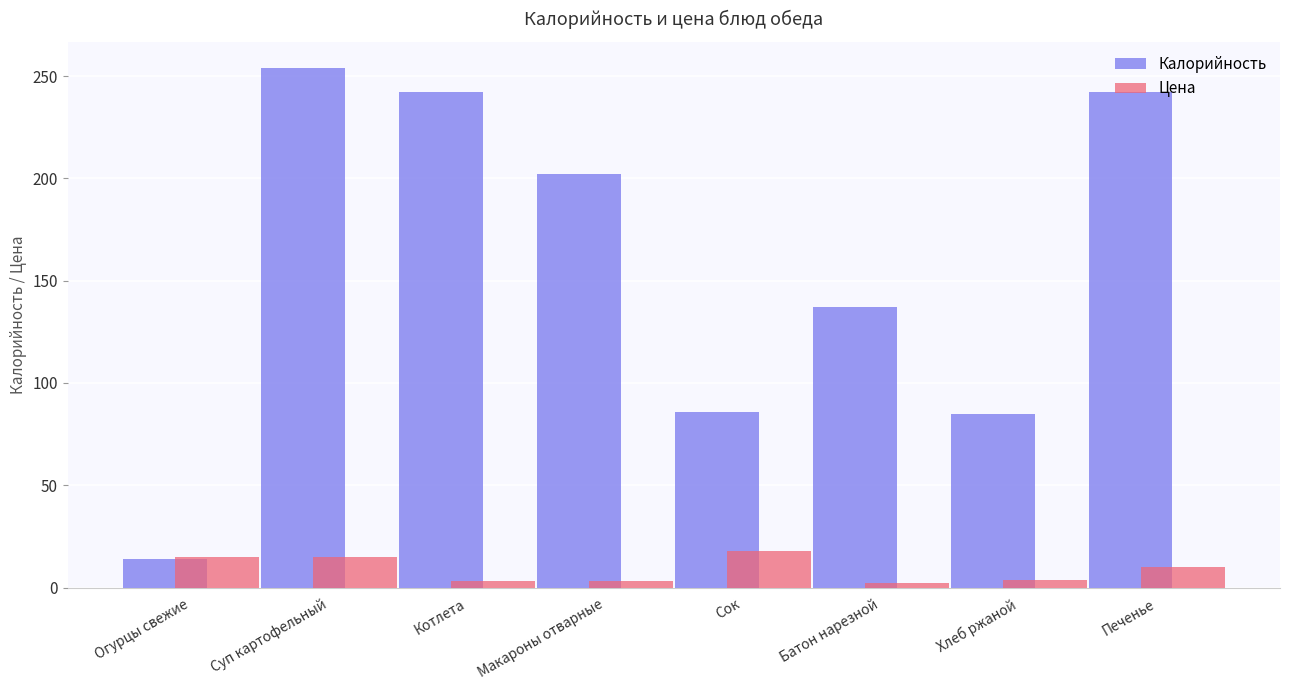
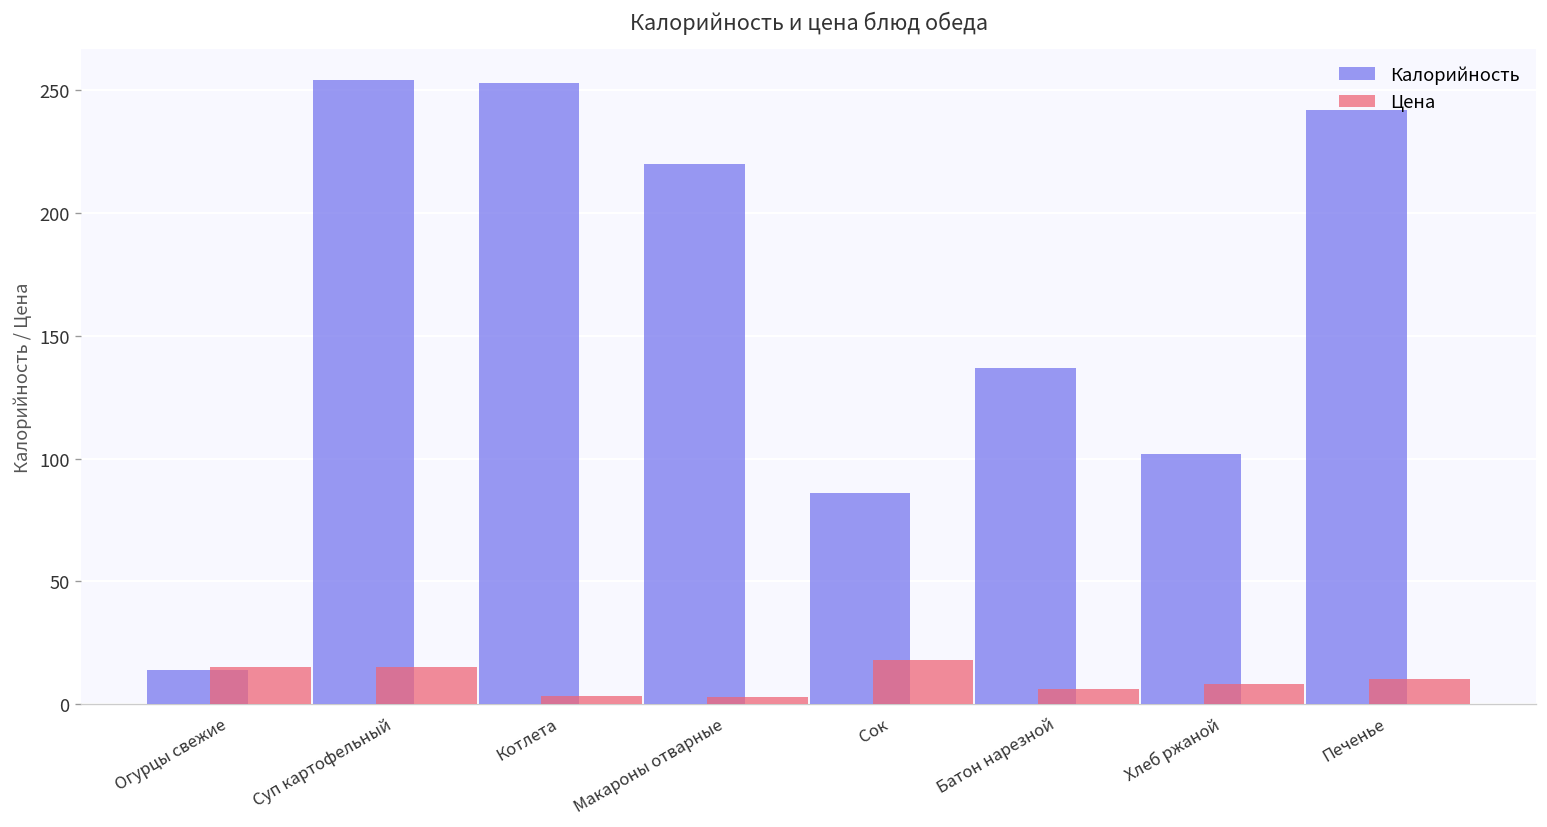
Калорийность, Котлета: 242 -> 253
Калорийность, Макароны отварные: 202 -> 220
Цена, Батон нарезной: 2 -> 6
Калорийность, Хлеб ржаной: 85 -> 102
Цена, Хлеб ржаной: 4 -> 8
